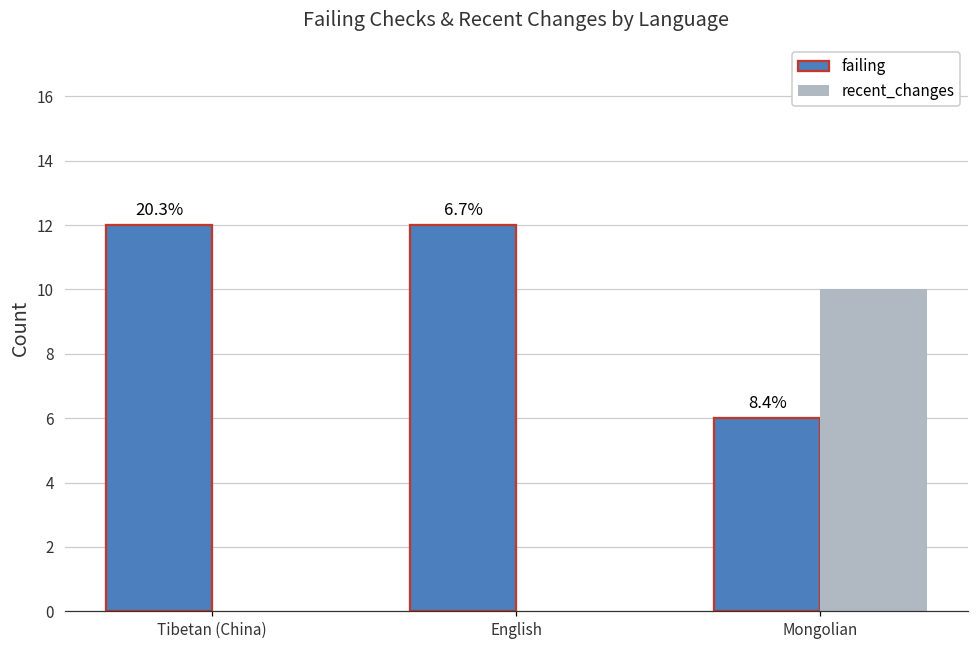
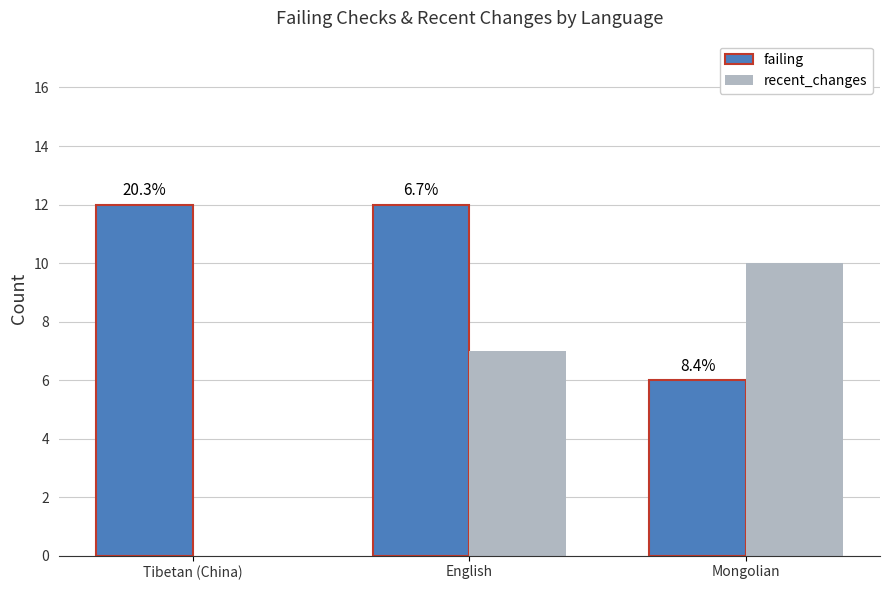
recent_changes, English: 0 -> 7
